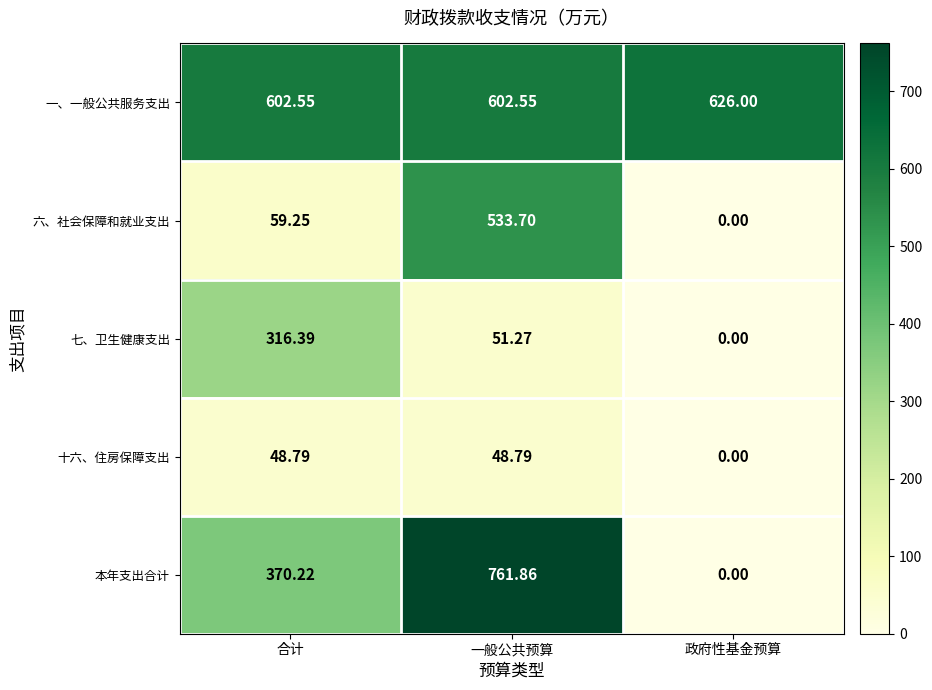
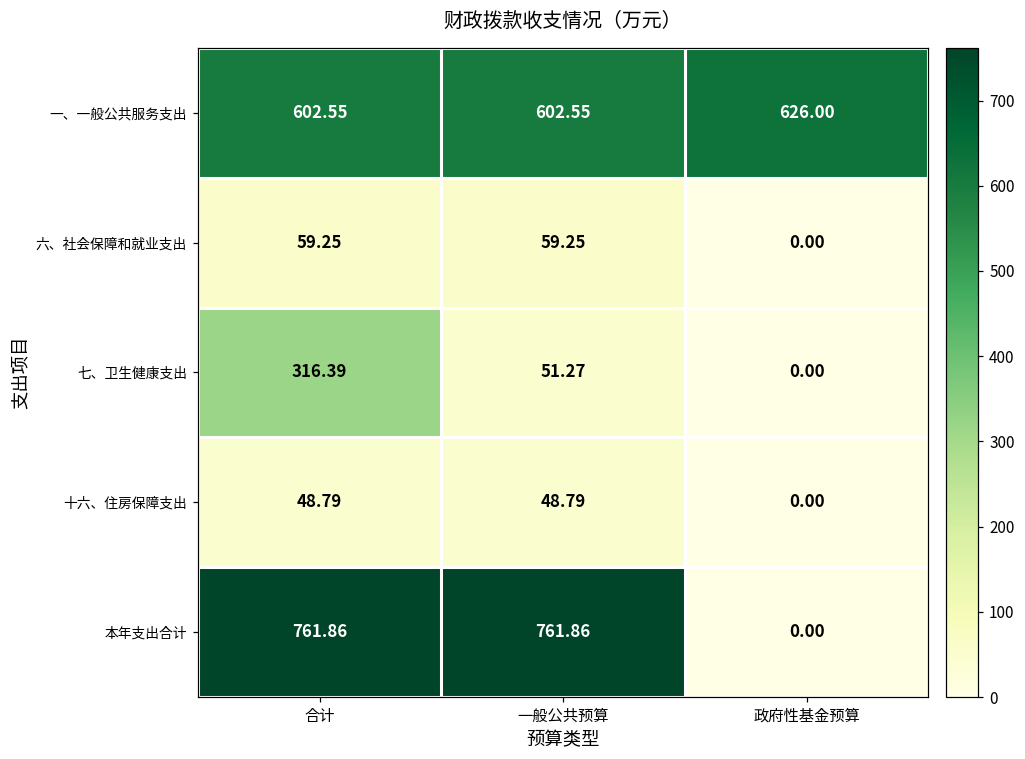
六、社会保障和就业支出, 一般公共预算: 533.70 -> 59.25
本年支出合计, 合计: 370.22 -> 761.86
